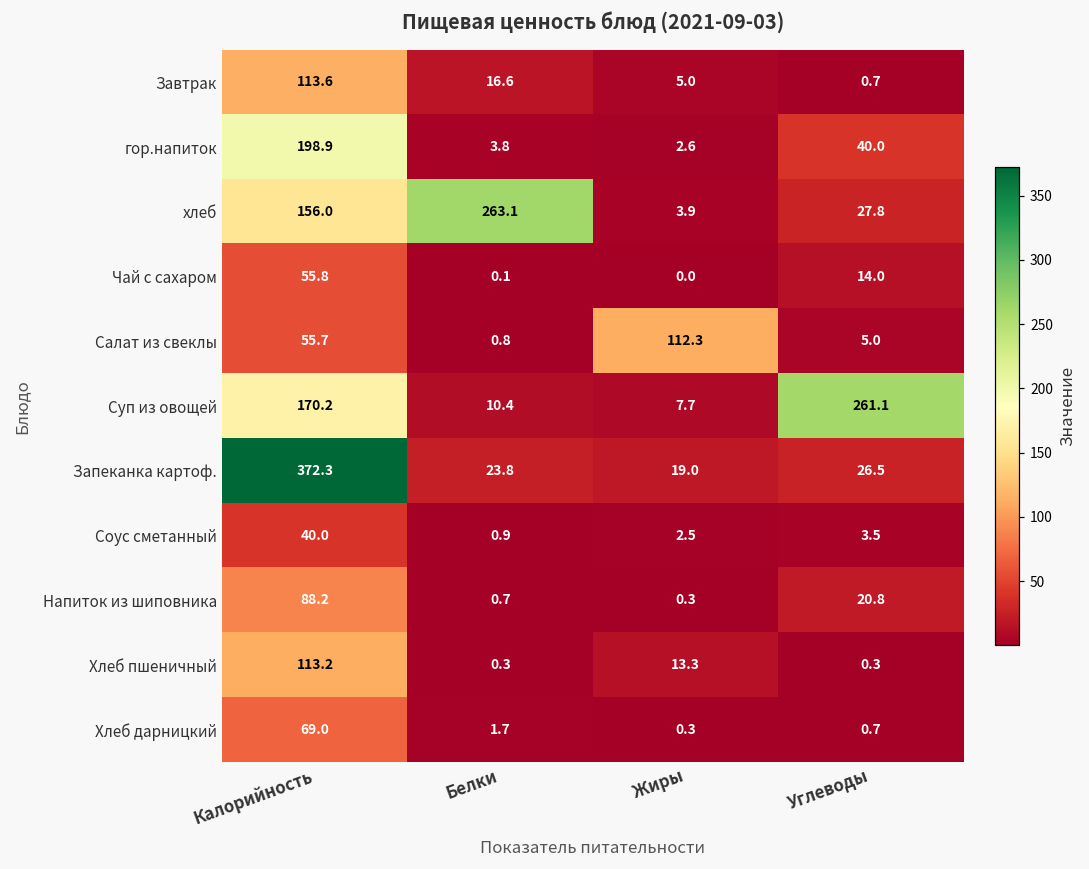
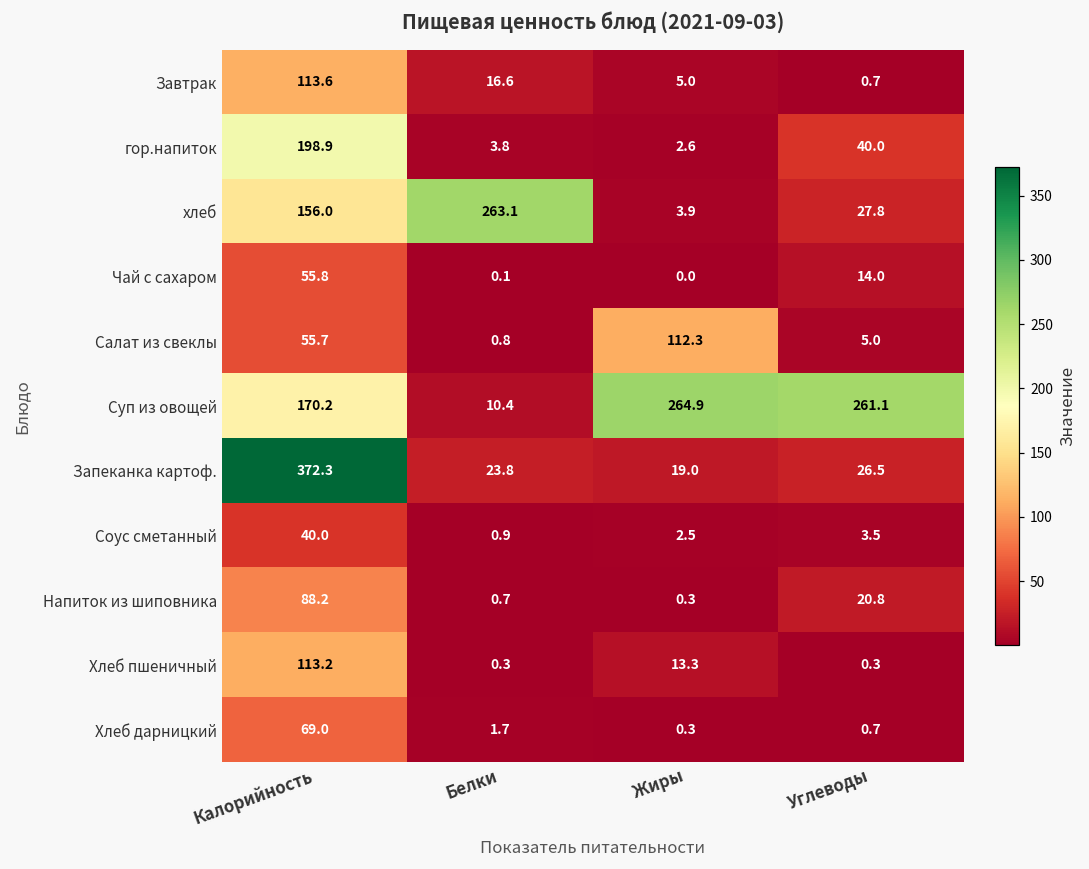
Суп из овощей, Жиры: 7.7 -> 264.9
